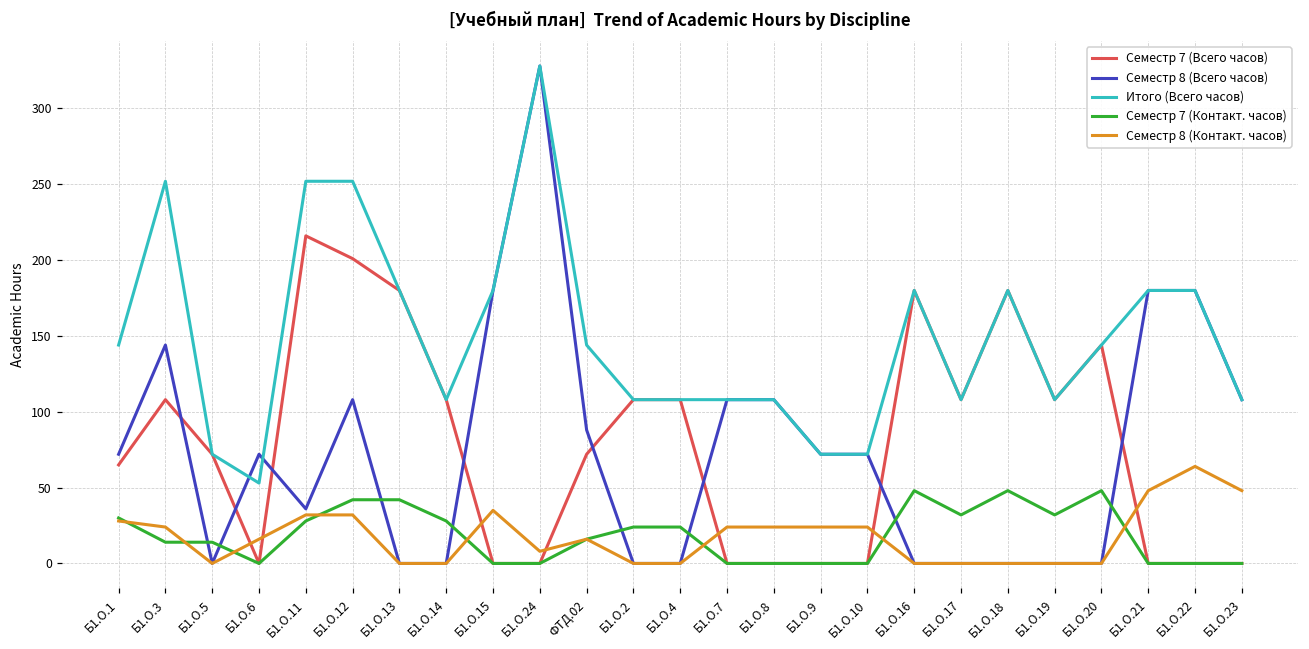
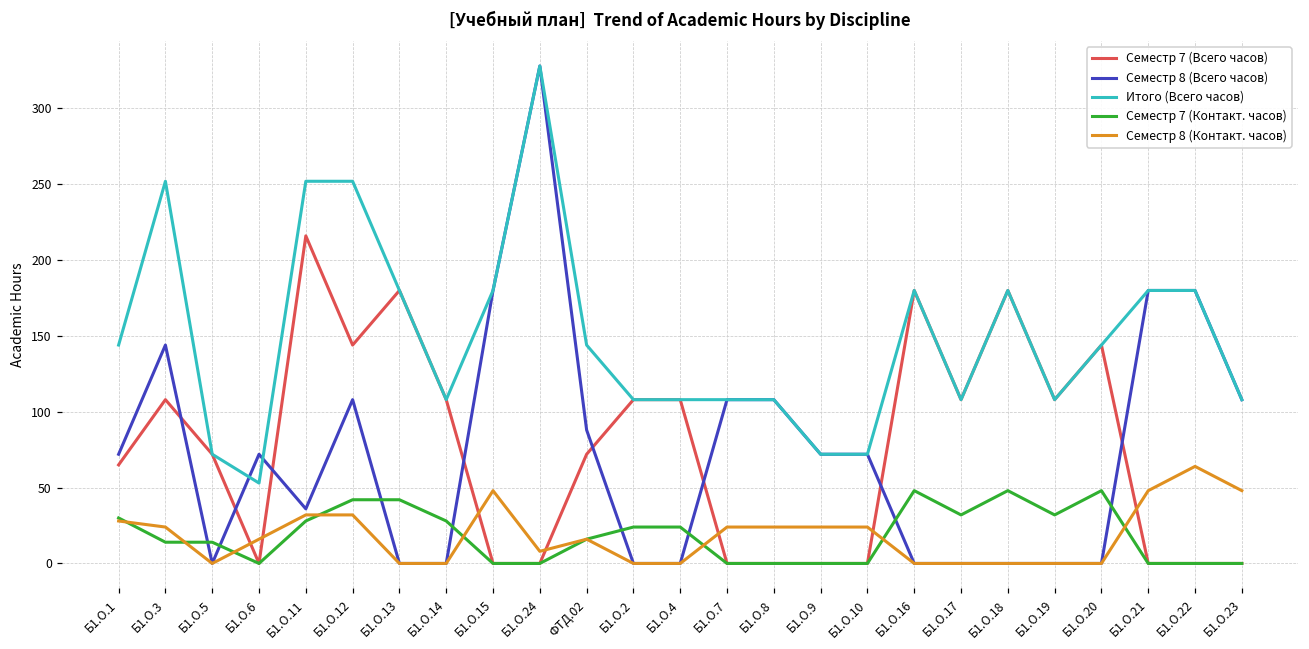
Семестр 7 (Всего часов), Б1.О.12: 201 -> 144
Семестр 8 (Контакт. часов), Б1.О.15: 35 -> 48
